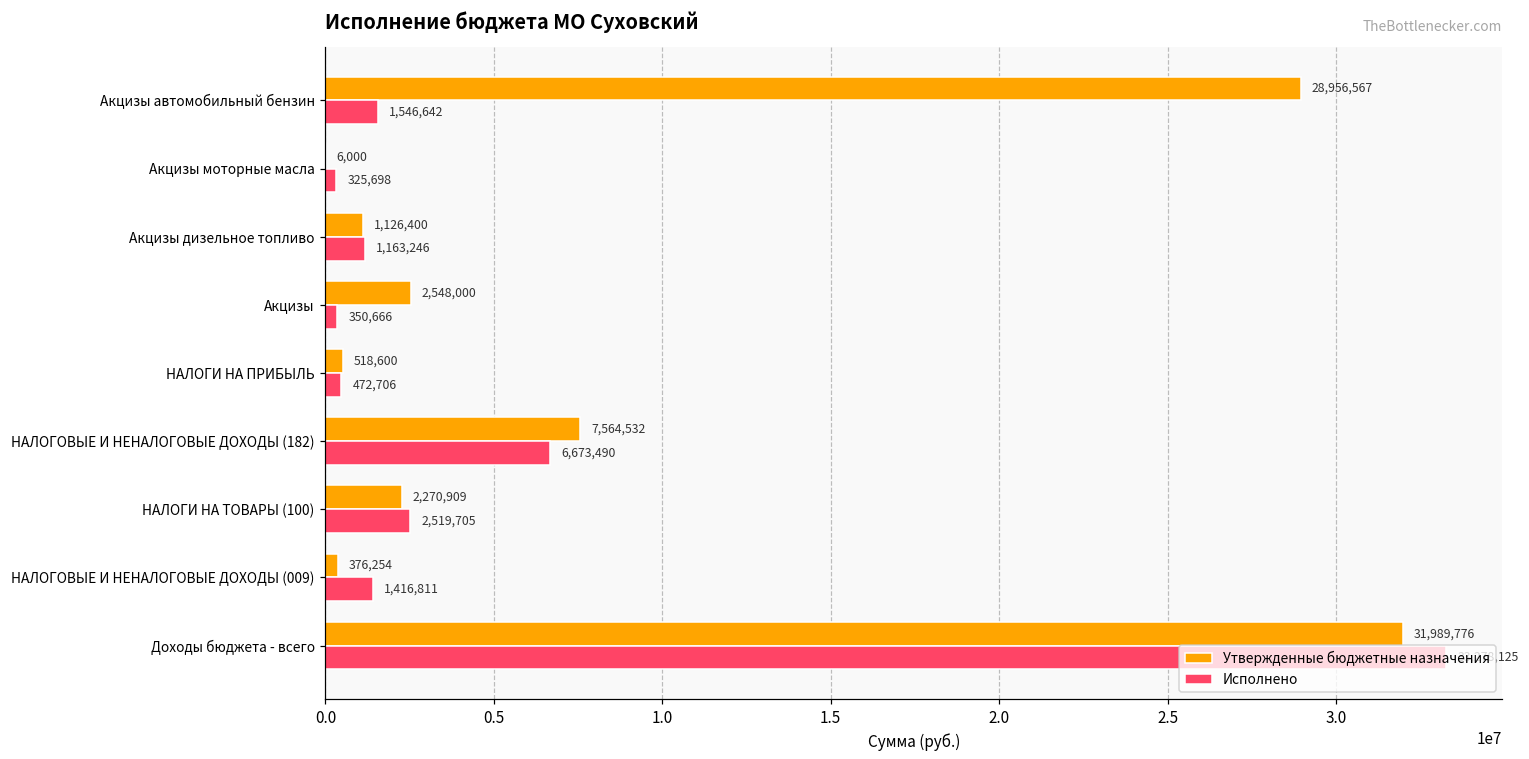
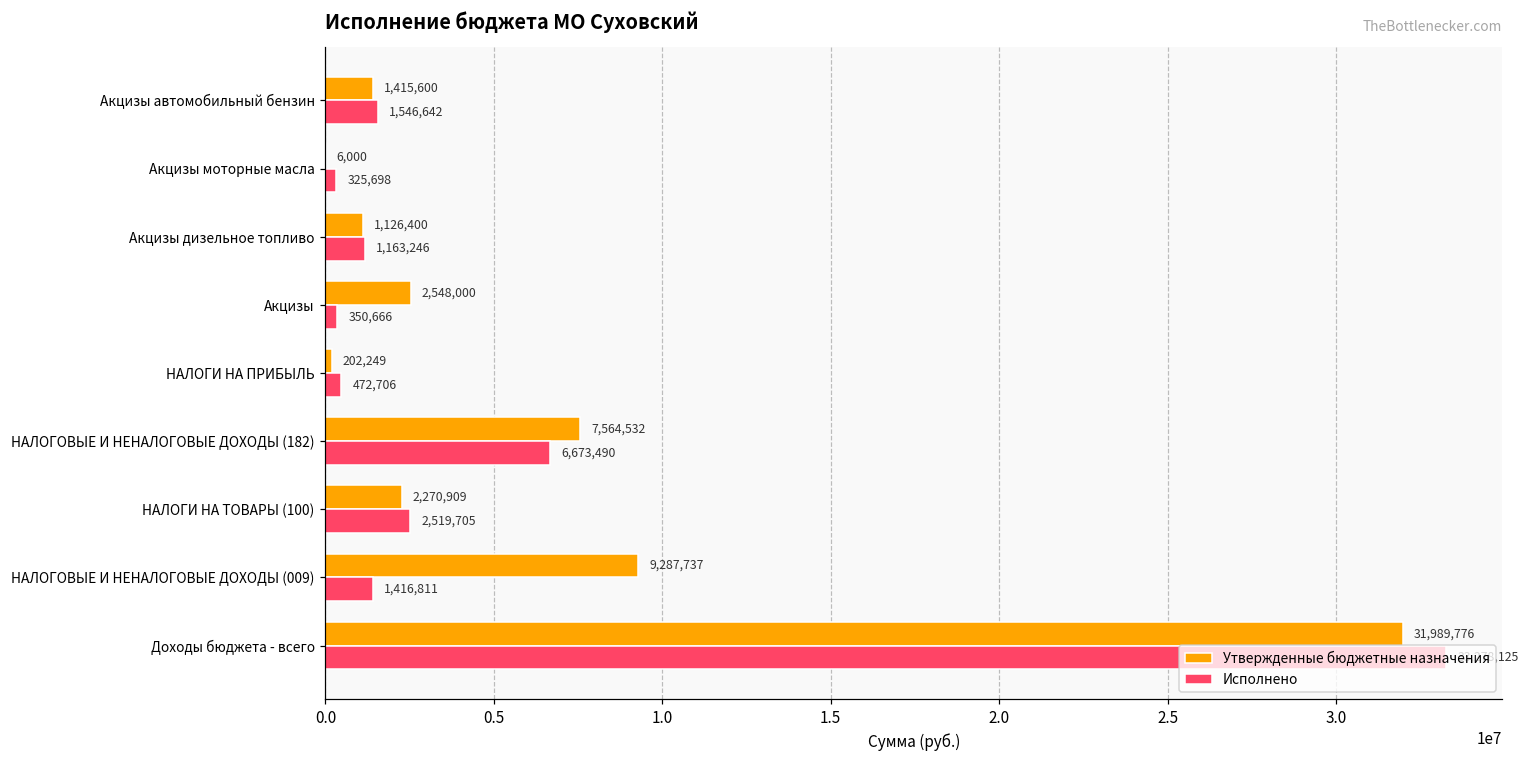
Утвержденные бюджетные назначения, Акцизы автомобильный бензин: 28,956,567 -> 1,415,600
Утвержденные бюджетные назначения, НАЛОГИ НА ПРИБЫЛЬ: 518,600 -> 202,249
Утвержденные бюджетные назначения, НАЛОГОВЫЕ И НЕНАЛОГОВЫЕ ДОХОДЫ (009): 376,254 -> 9,287,737
